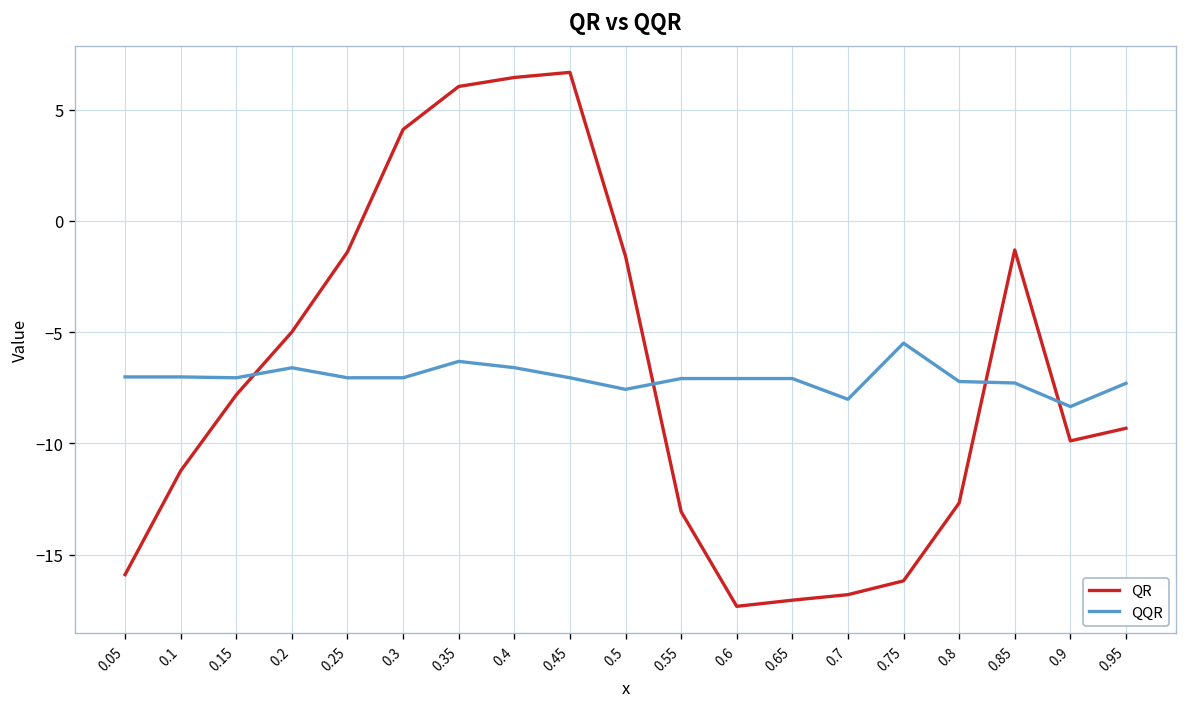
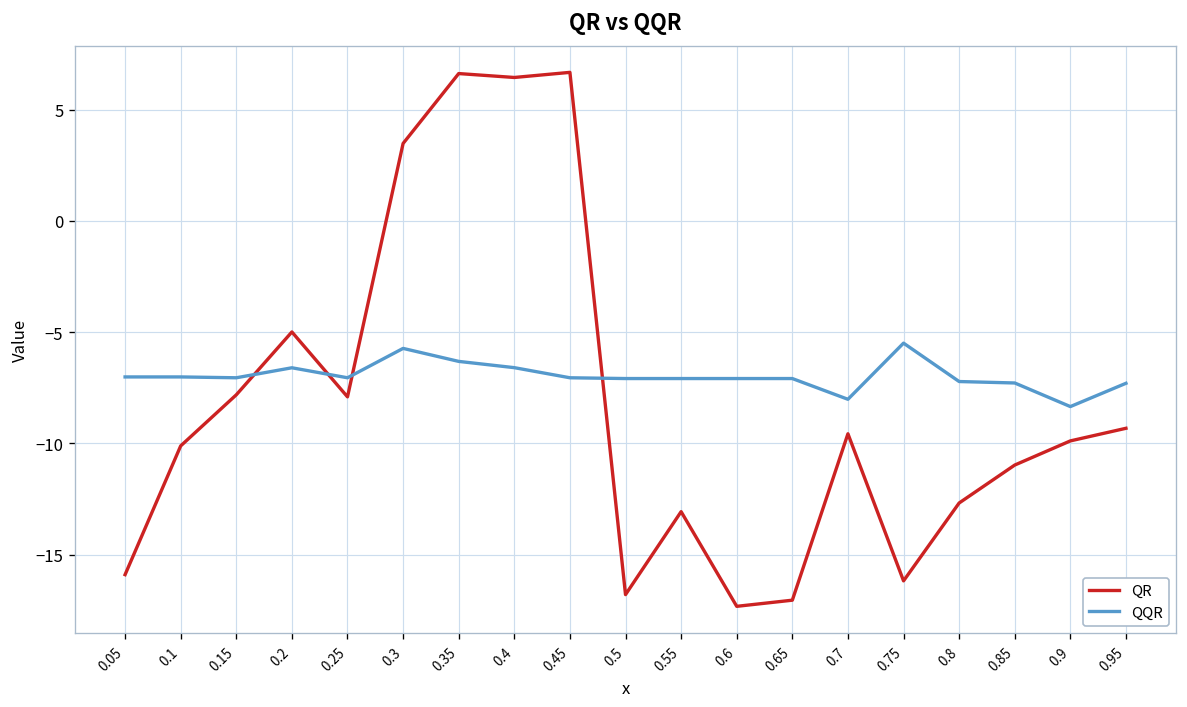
QR, 0.1: -11.2 -> -10.1
QR, 0.25: -1.4 -> -7.9
QR, 0.3: 4.1 -> 3.5
QQR, 0.3: -7.1 -> -5.7
QR, 0.35: 6.0 -> 6.6
QR, 0.5: -1.6 -> -16.8
QQR, 0.5: -7.6 -> -7.1
QR, 0.7: -16.8 -> -9.6
QR, 0.85: -1.3 -> -11.0
